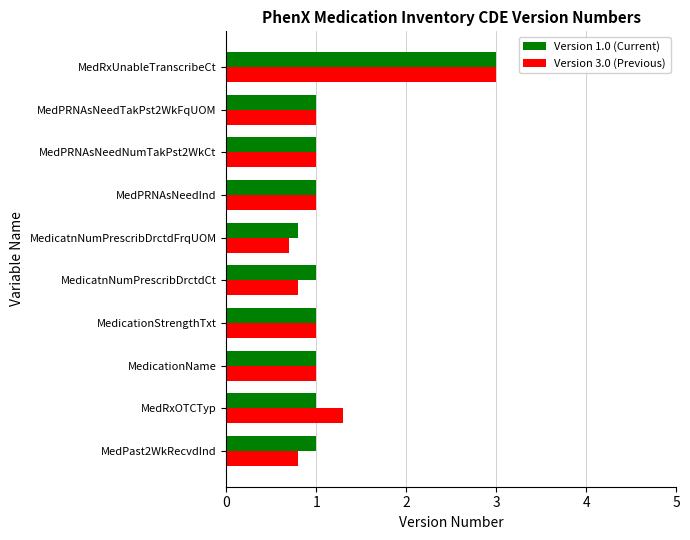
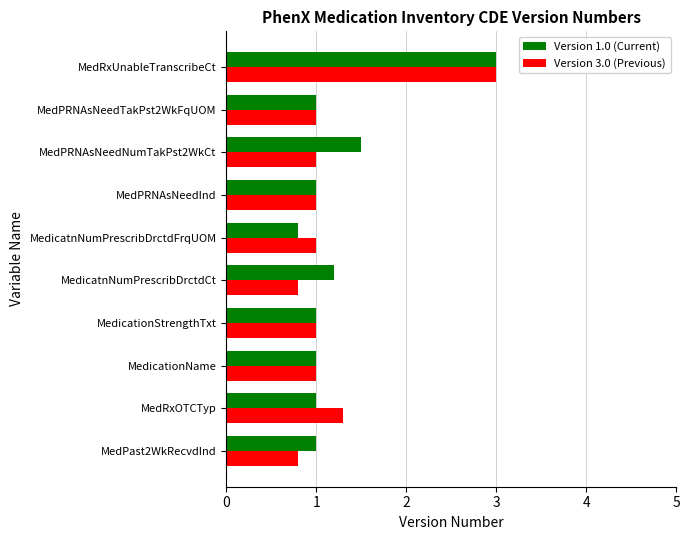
Version 1.0 (Current), MedPRNAsNeedNumTakPst2WkCt: 1.0 -> 1.5
Version 3.0 (Previous), MedicatnNumPrescribDrctdFrqUOM: 0.7 -> 1.0
Version 1.0 (Current), MedicatnNumPrescribDrctdCt: 1.0 -> 1.2
